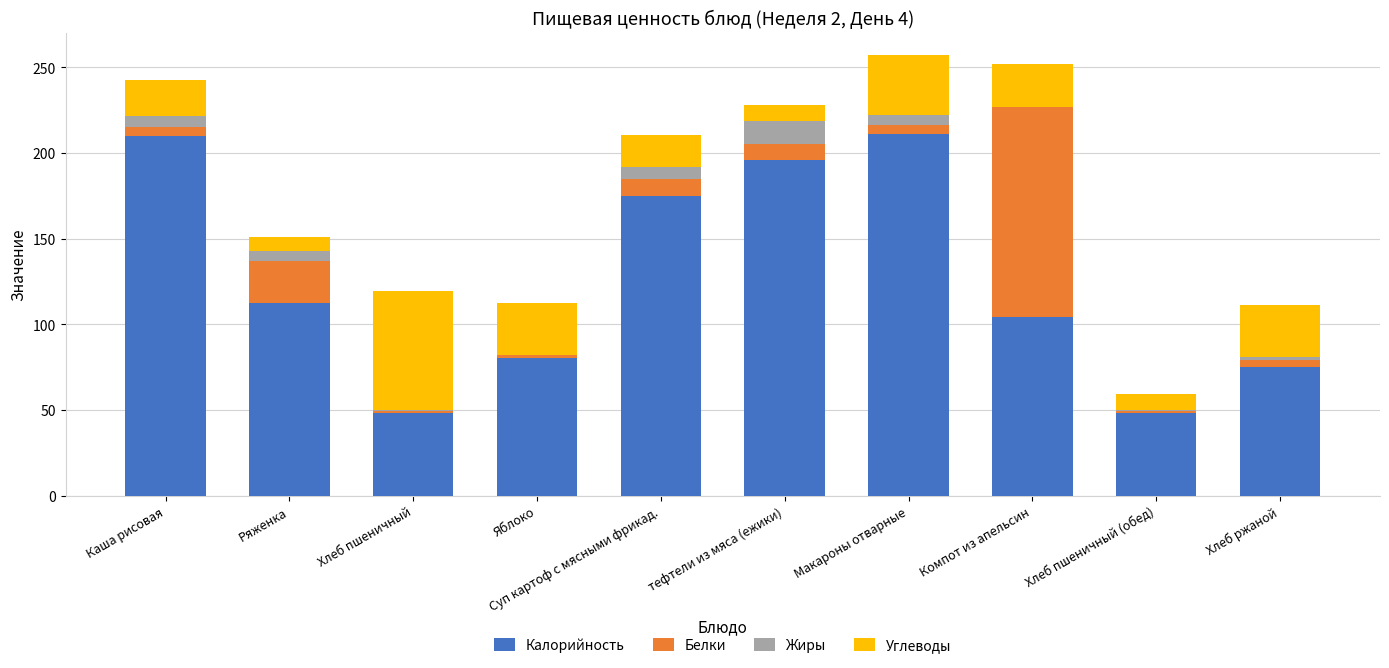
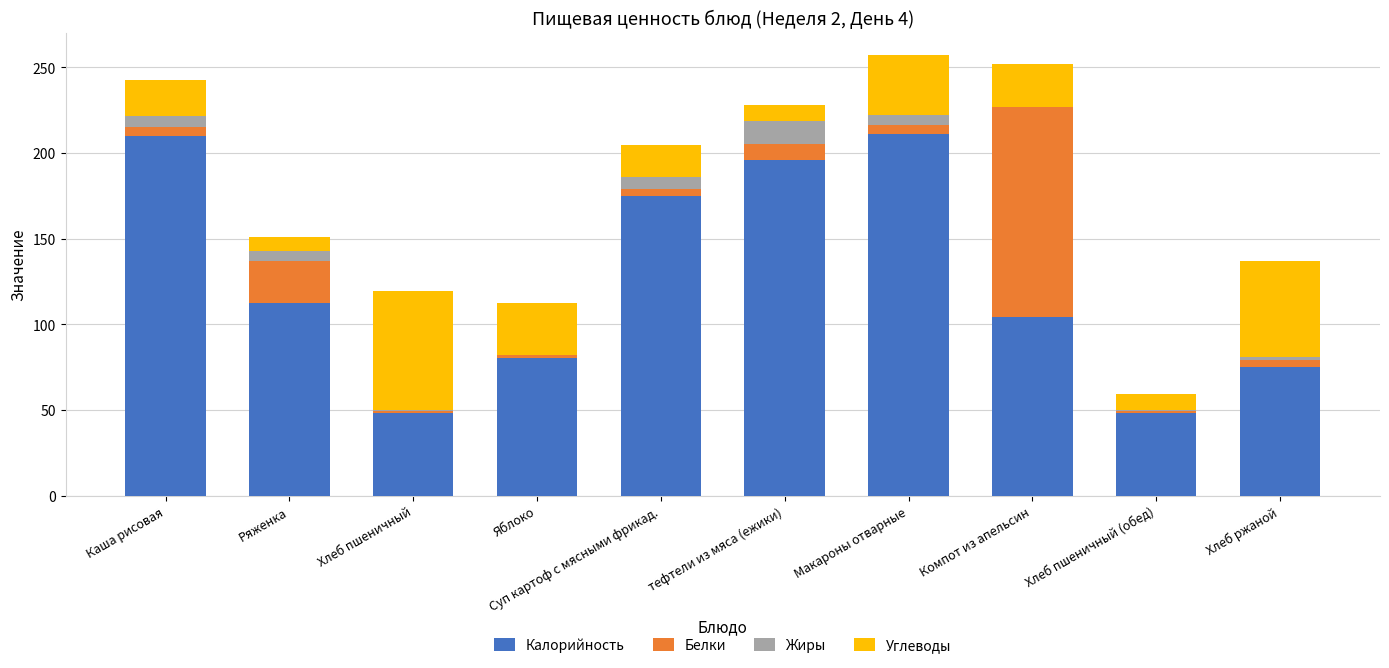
Белки, Суп картоф с мясными фрикад.: 10 -> 4
Углеводы, Хлеб ржаной: 30 -> 56
